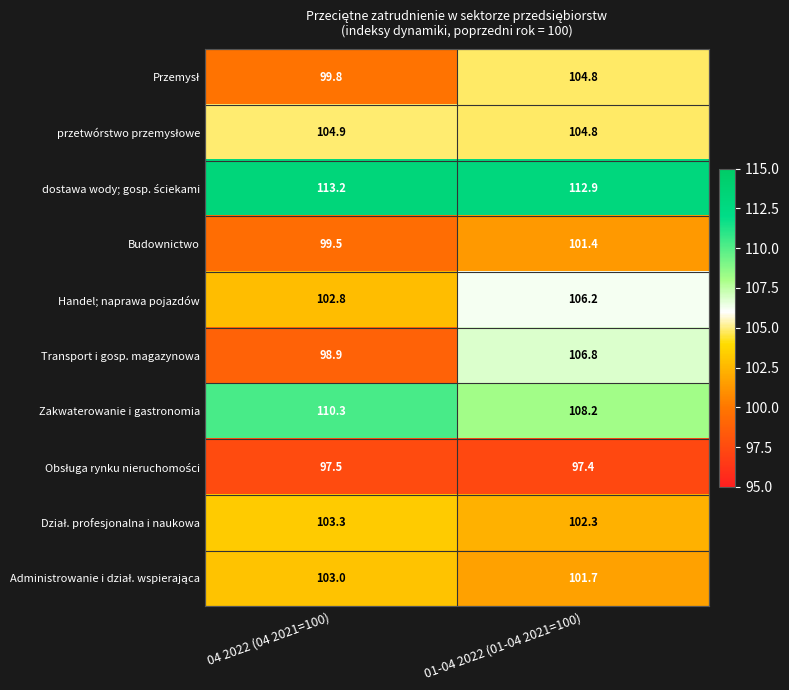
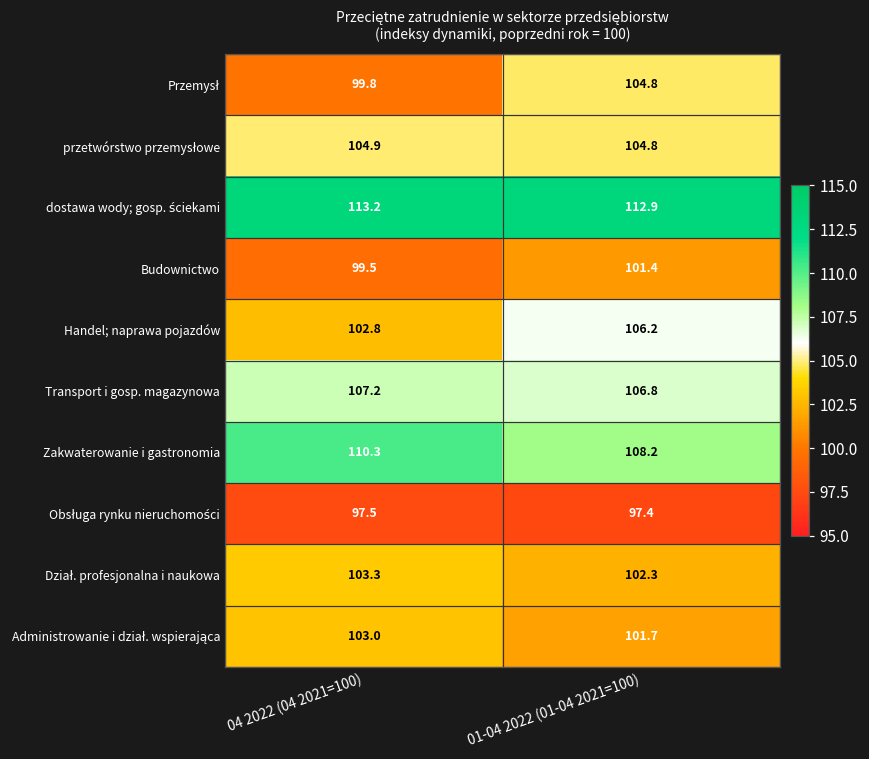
Transport i gosp. magazynowa, 04 2022 (04 2021=100): 98.9 -> 107.2
